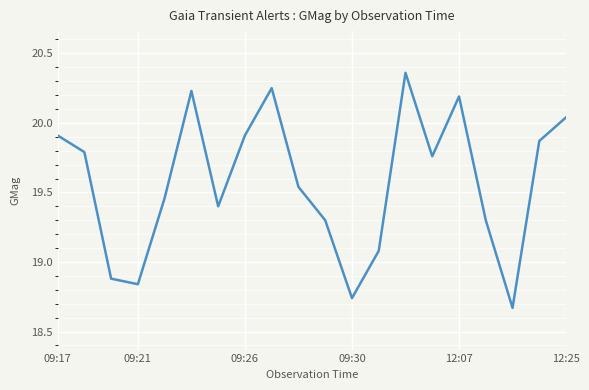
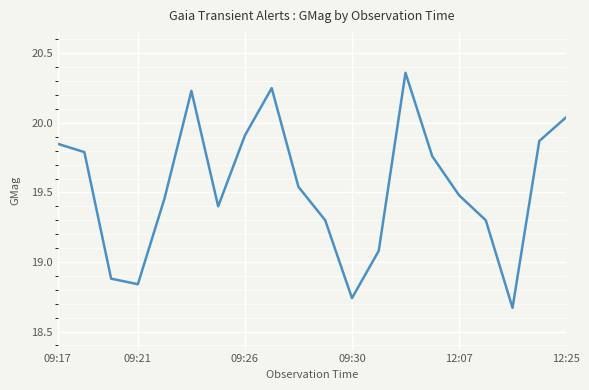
09:17: 19.91 -> 19.85
12:07: 20.19 -> 19.48
